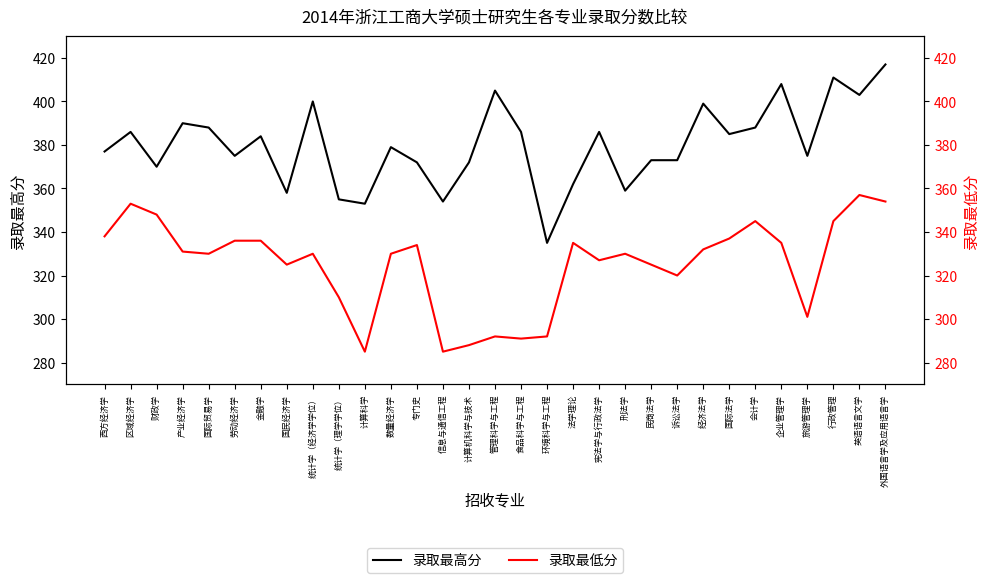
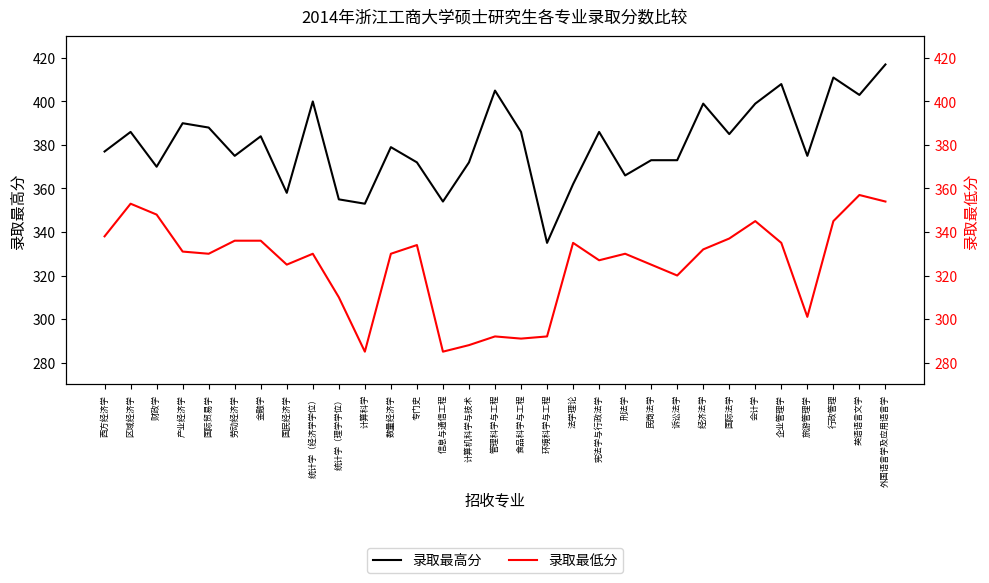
录取最高分, 刑法学: 359 -> 366
录取最高分, 会计学: 388 -> 399
